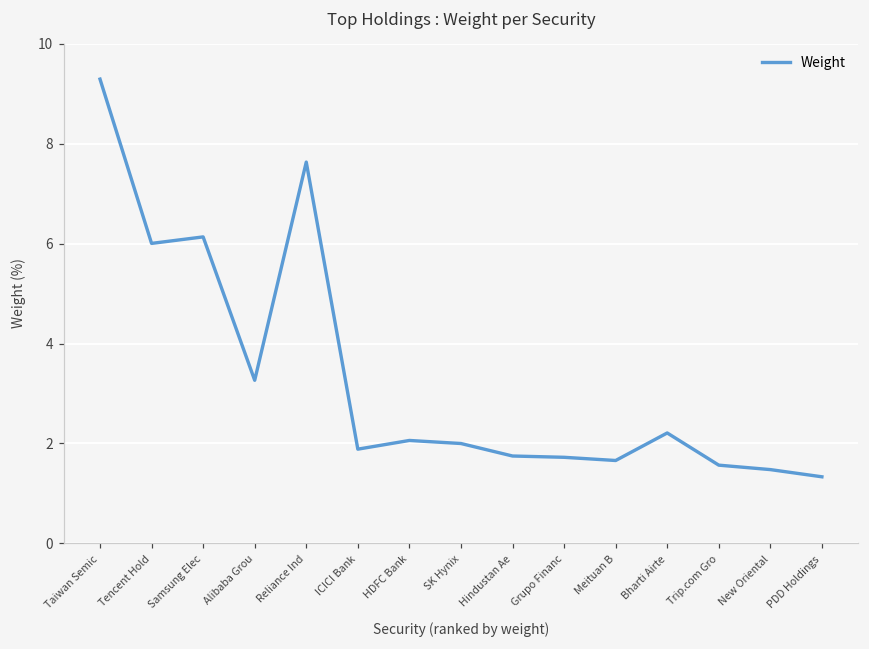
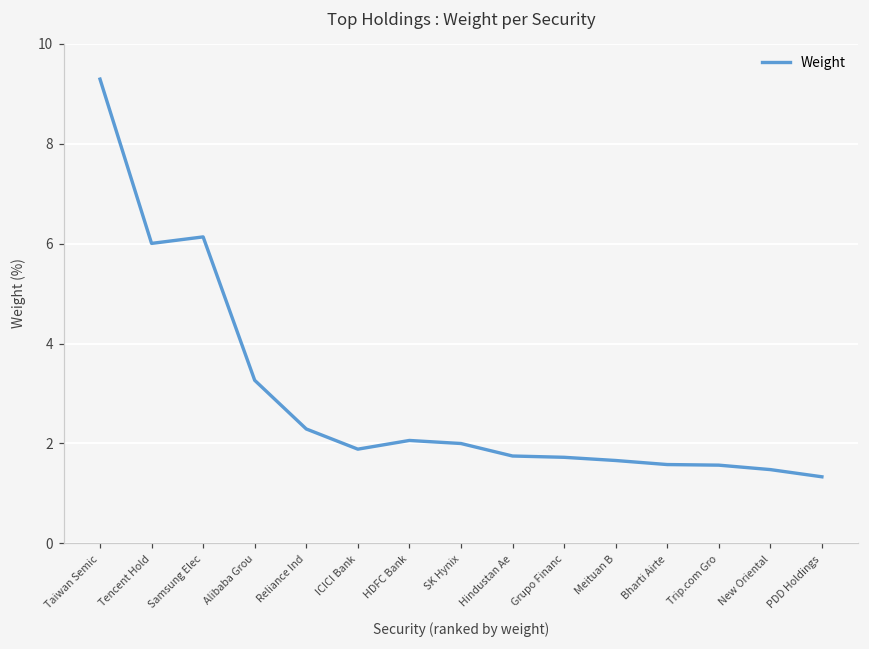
Reliance Ind: 7.6 -> 2.3
Bharti Airte: 2.2 -> 1.6
